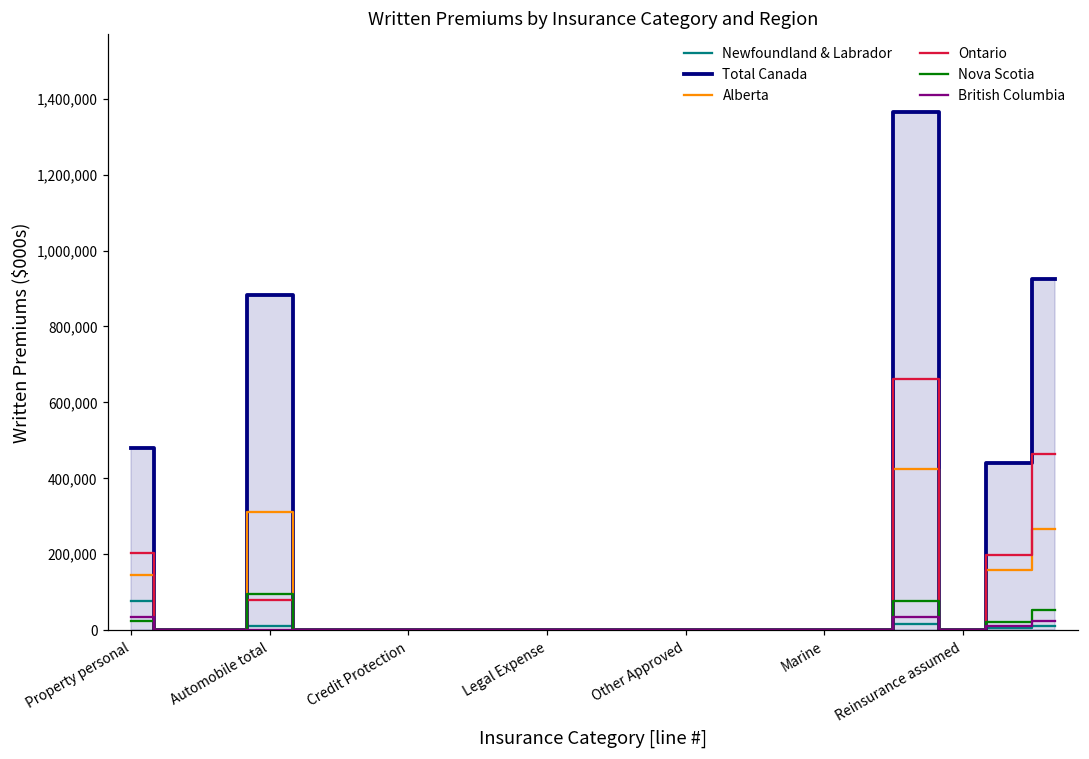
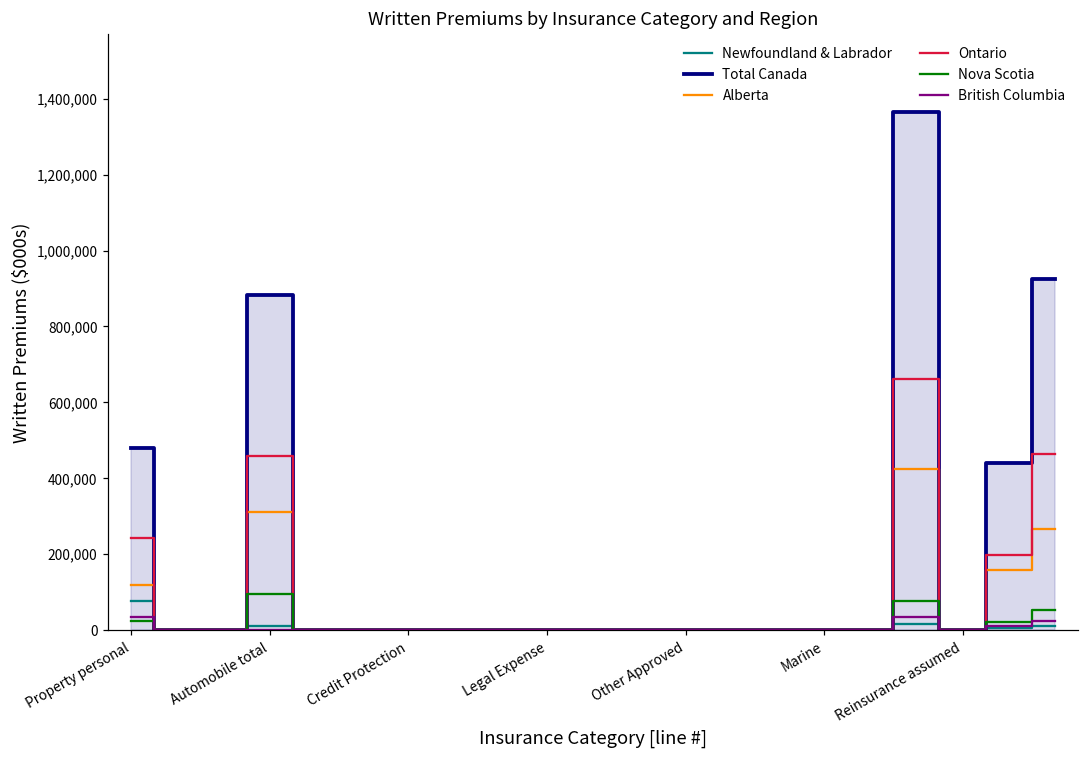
Alberta, Property personal: 140,000 -> 120,000
Ontario, Property personal: 200,000 -> 240,000
Ontario, Automobile total: 80,000 -> 460,000
